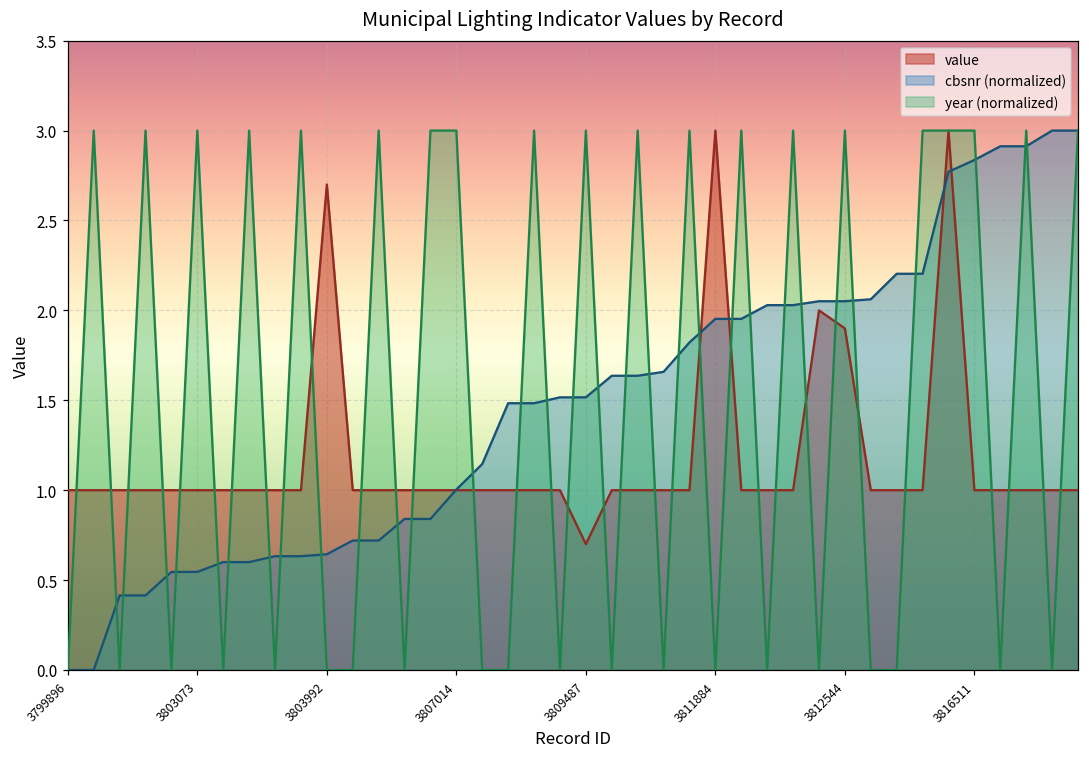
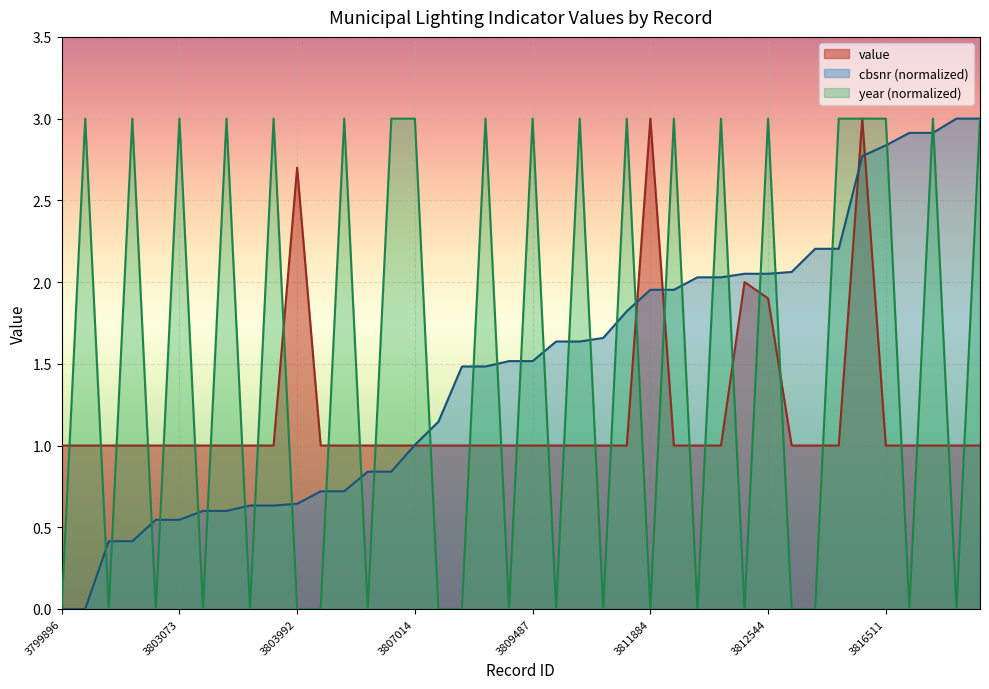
value, 3809487: 0.7 -> 1.0
